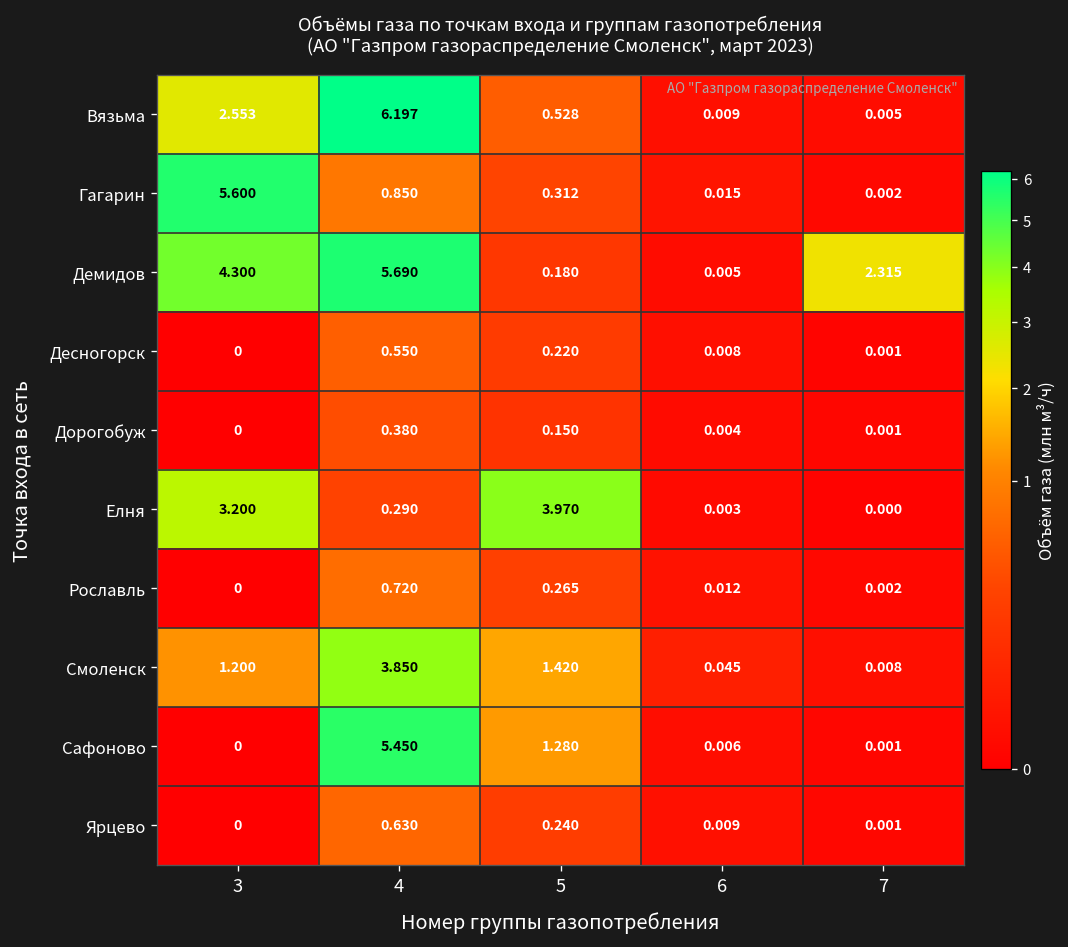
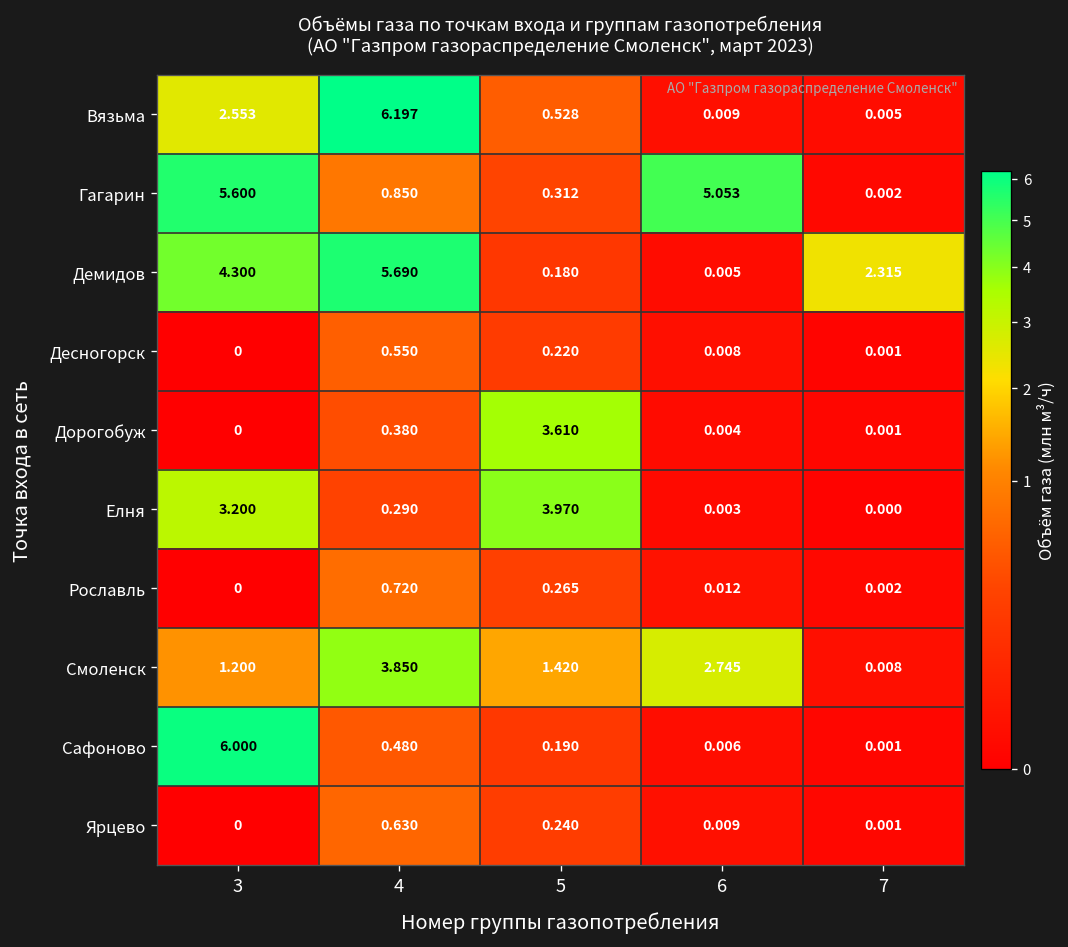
Гагарин, 6: 0.015 -> 5.053
Дорогобуж, 5: 0.150 -> 3.610
Смоленск, 6: 0.045 -> 2.745
Сафоново, 3: 0 -> 6.000
Сафоново, 4: 5.450 -> 0.480
Сафоново, 5: 1.280 -> 0.190
